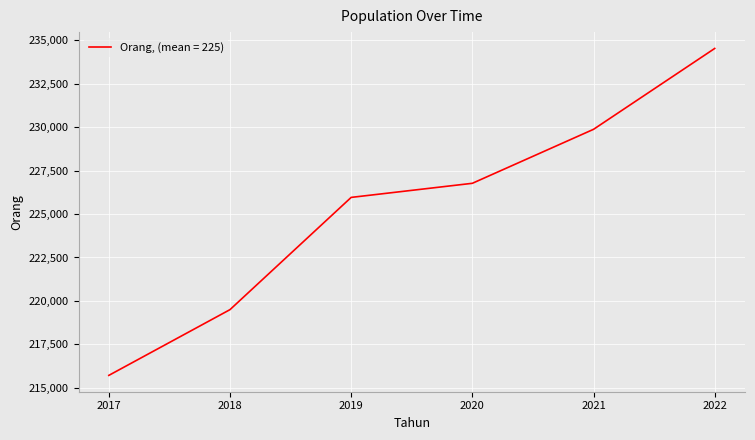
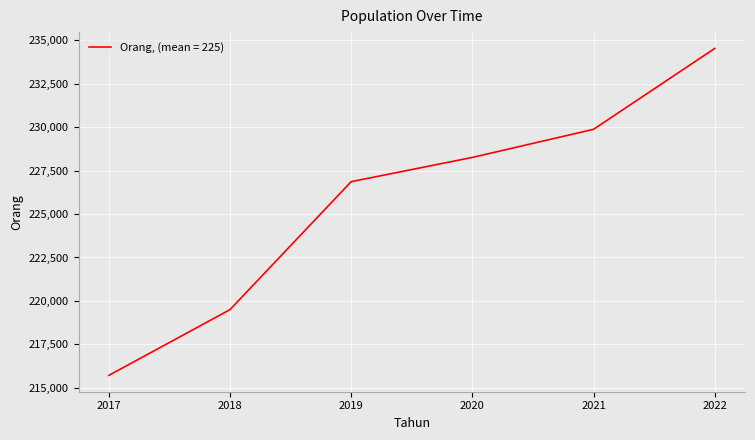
2019: 226,000 -> 226,900
2020: 226,800 -> 228,300
